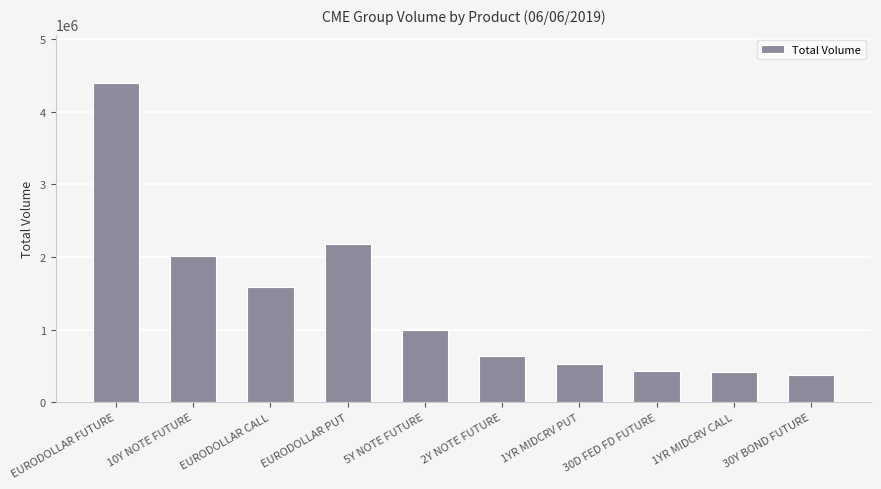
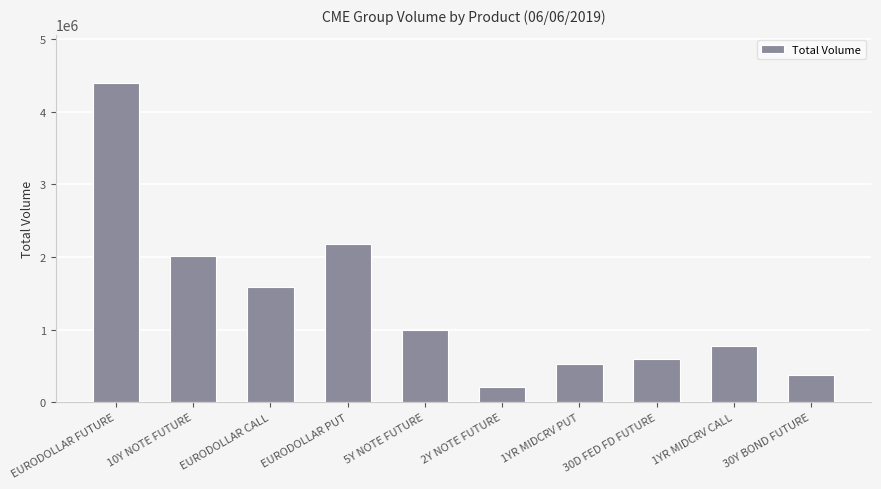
2Y NOTE FUTURE: 600000 -> 200000
30D FED FD FUTURE: 400000 -> 600000
1YR MIDCRV CALL: 400000 -> 800000
